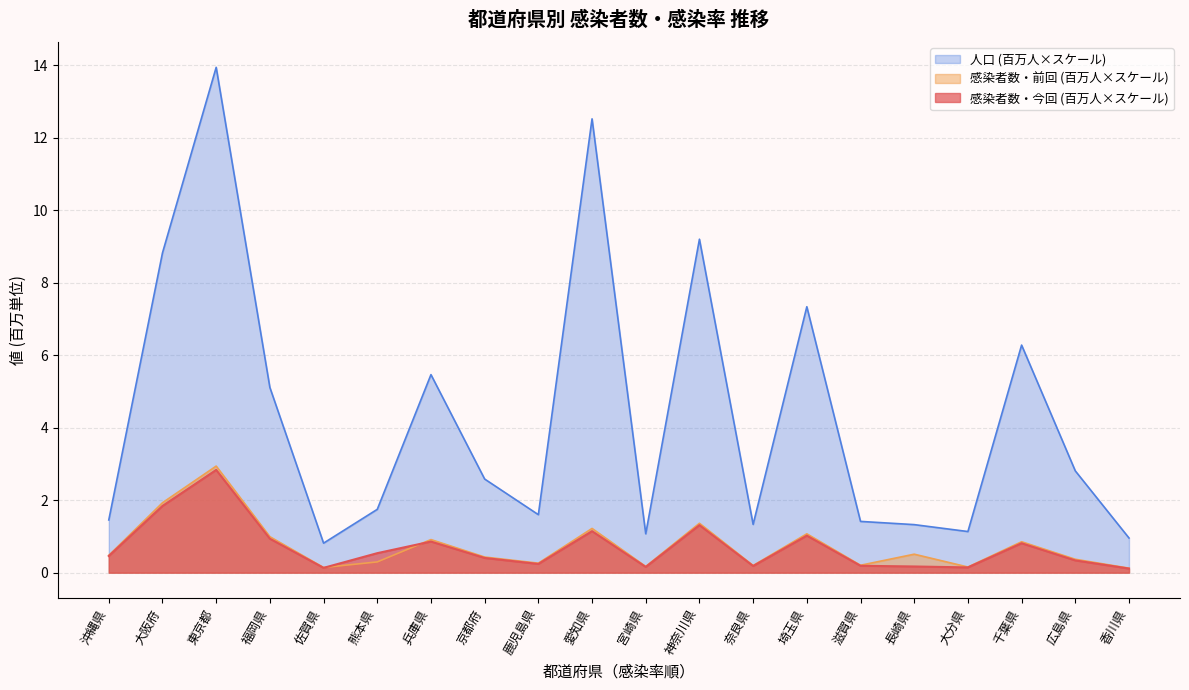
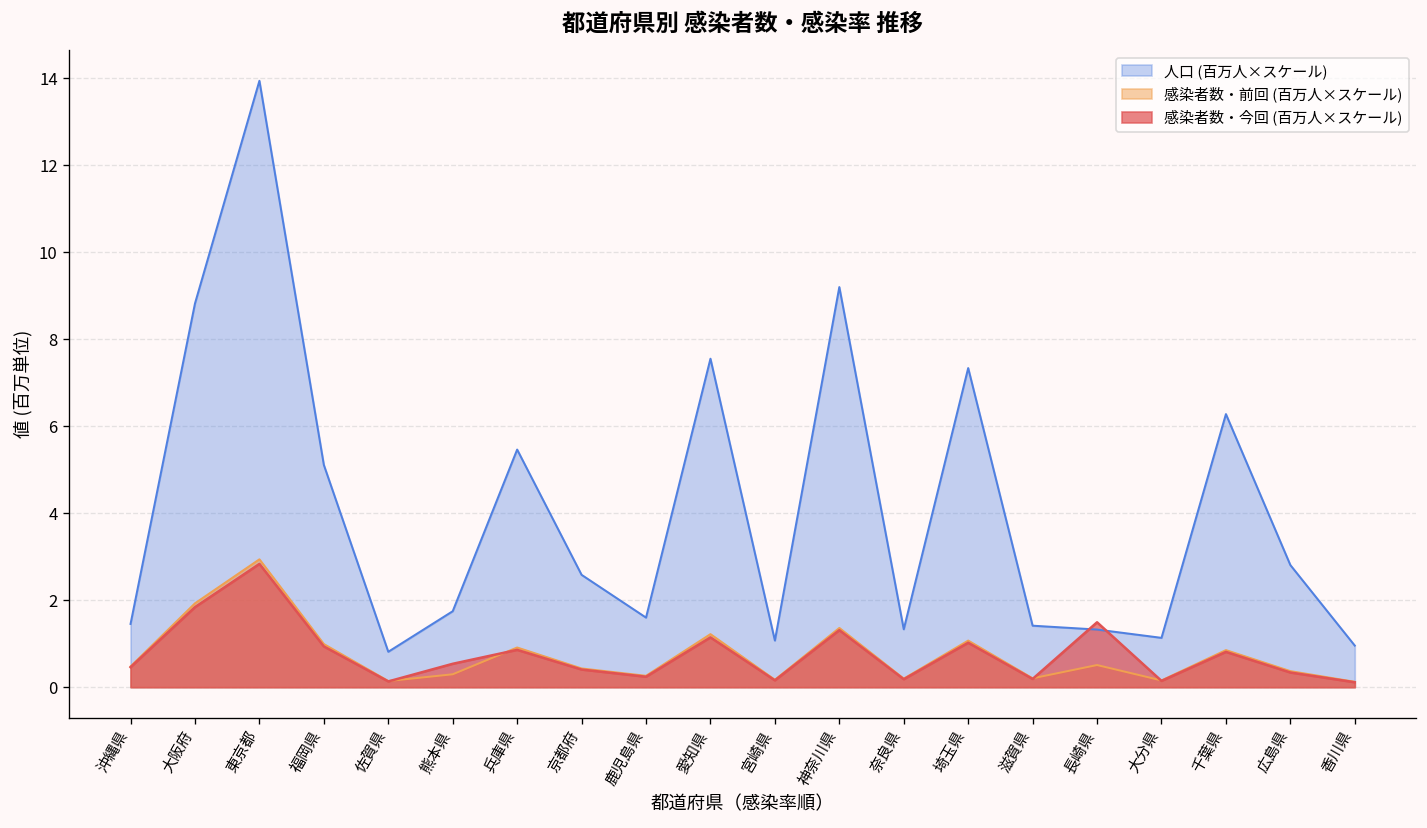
人口 (百万人×スケール), 愛知県: 12.5 -> 7.6
感染者数・今回 (百万人×スケール), 長崎県: 0.2 -> 1.5
